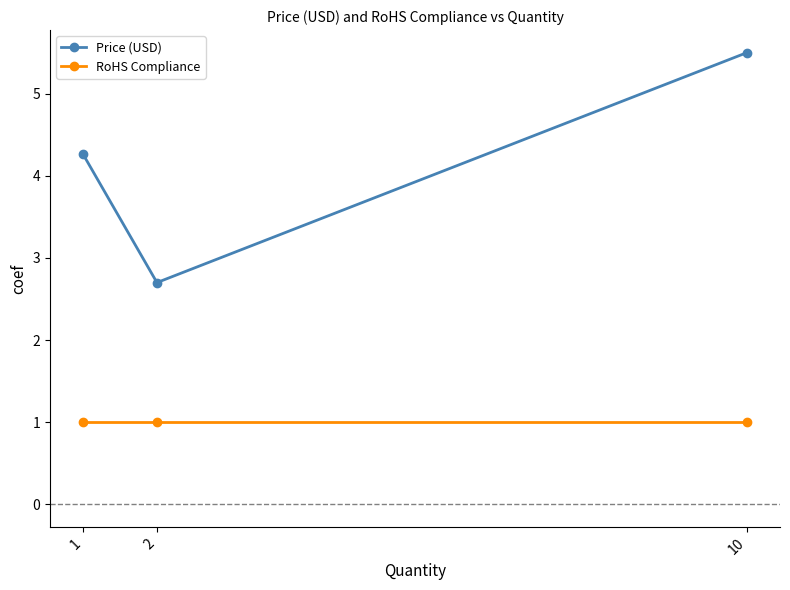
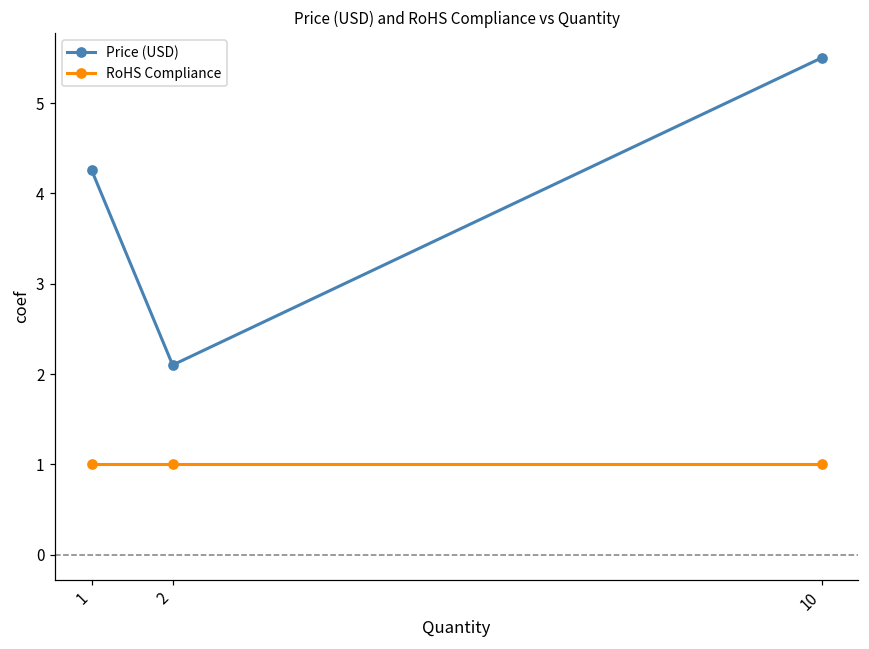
Price (USD), 2: 2.7 -> 2.1
